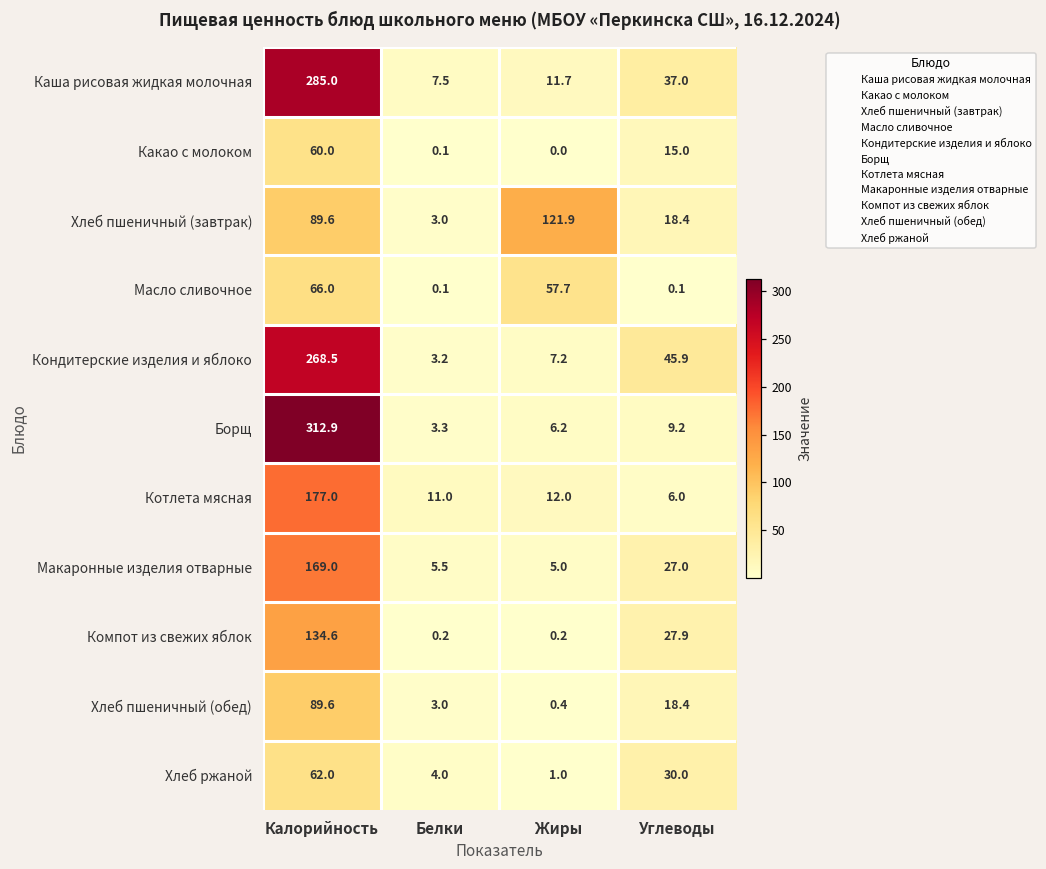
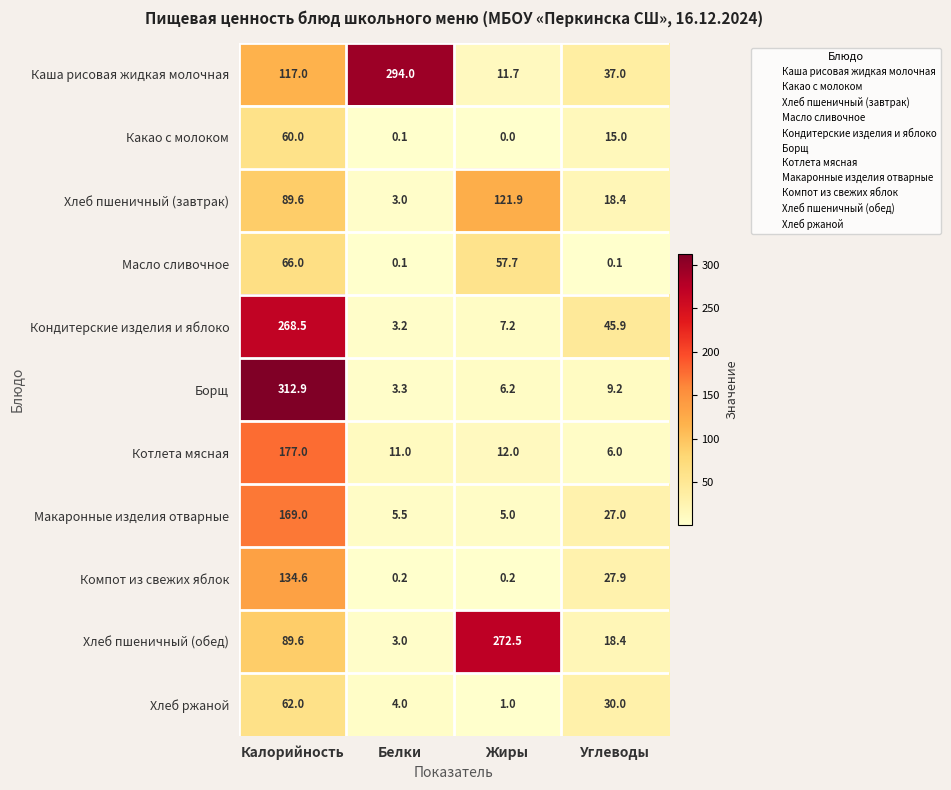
Каша рисовая жидкая молочная, Калорийность: 285.0 -> 117.0
Каша рисовая жидкая молочная, Белки: 7.5 -> 294.0
Хлеб пшеничный (обед), Жиры: 0.4 -> 272.5
